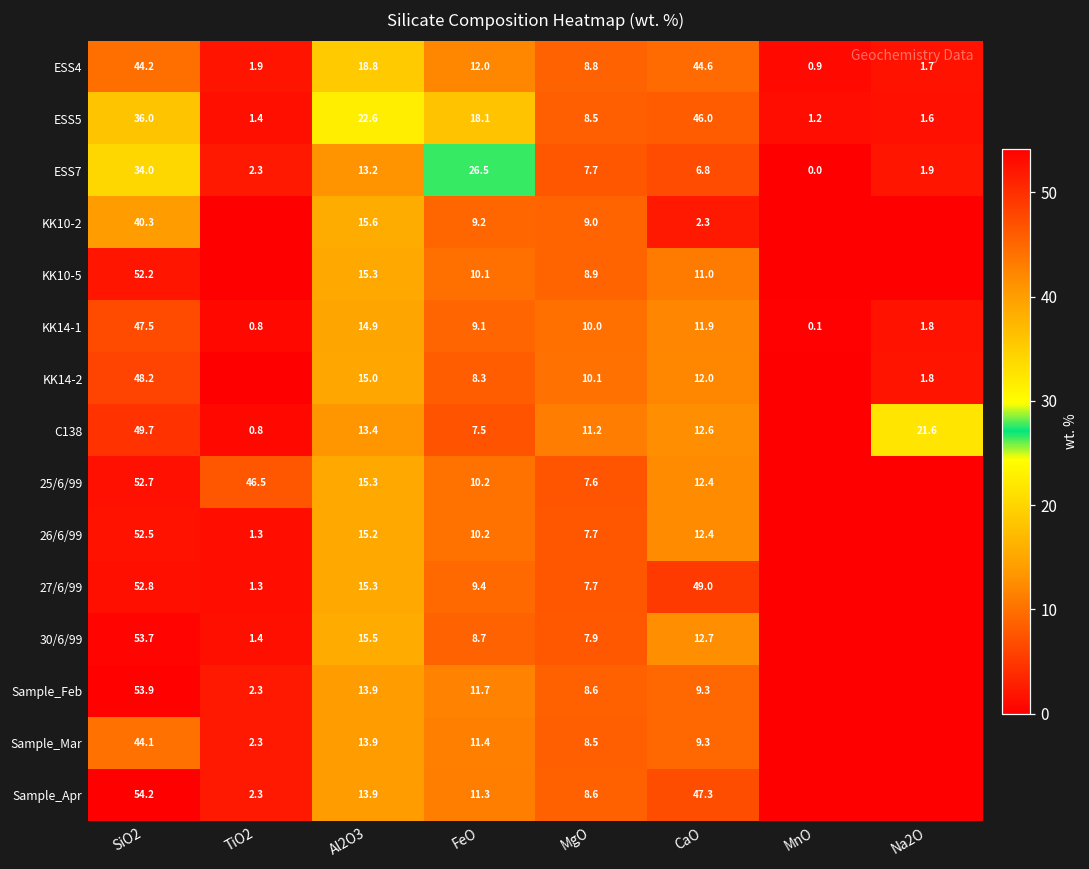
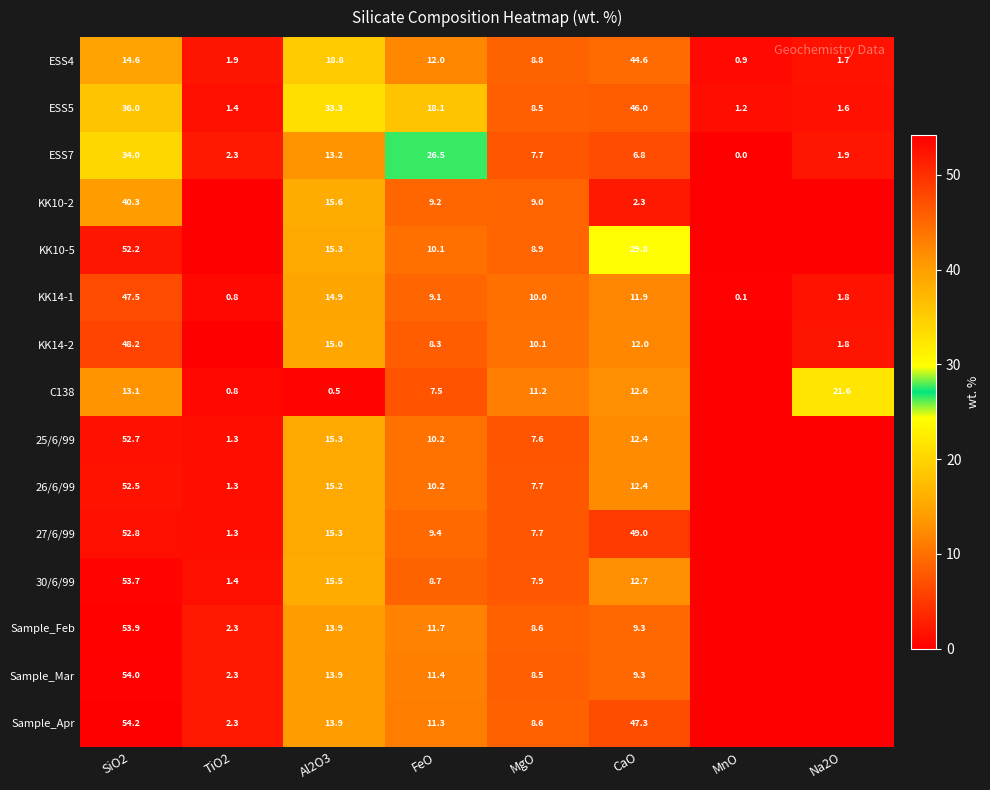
ESS4, SiO2: 44.2 -> 14.6
ESS5, Al2O3: 22.6 -> 33.3
KK10-5, CaO: 11.0 -> 29.8
C138, SiO2: 49.7 -> 13.1
C138, Al2O3: 13.4 -> 0.5
25/6/99, TiO2: 46.5 -> 1.3
Sample_Mar, SiO2: 44.1 -> 54.0
